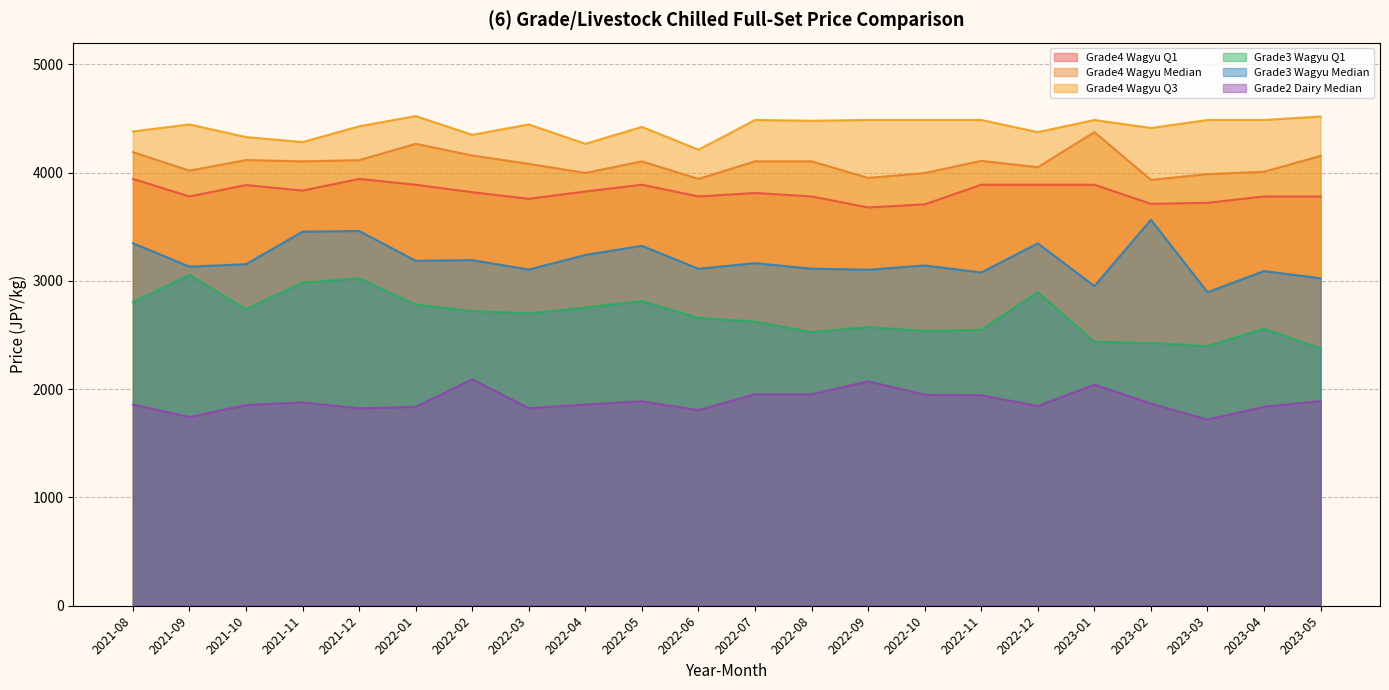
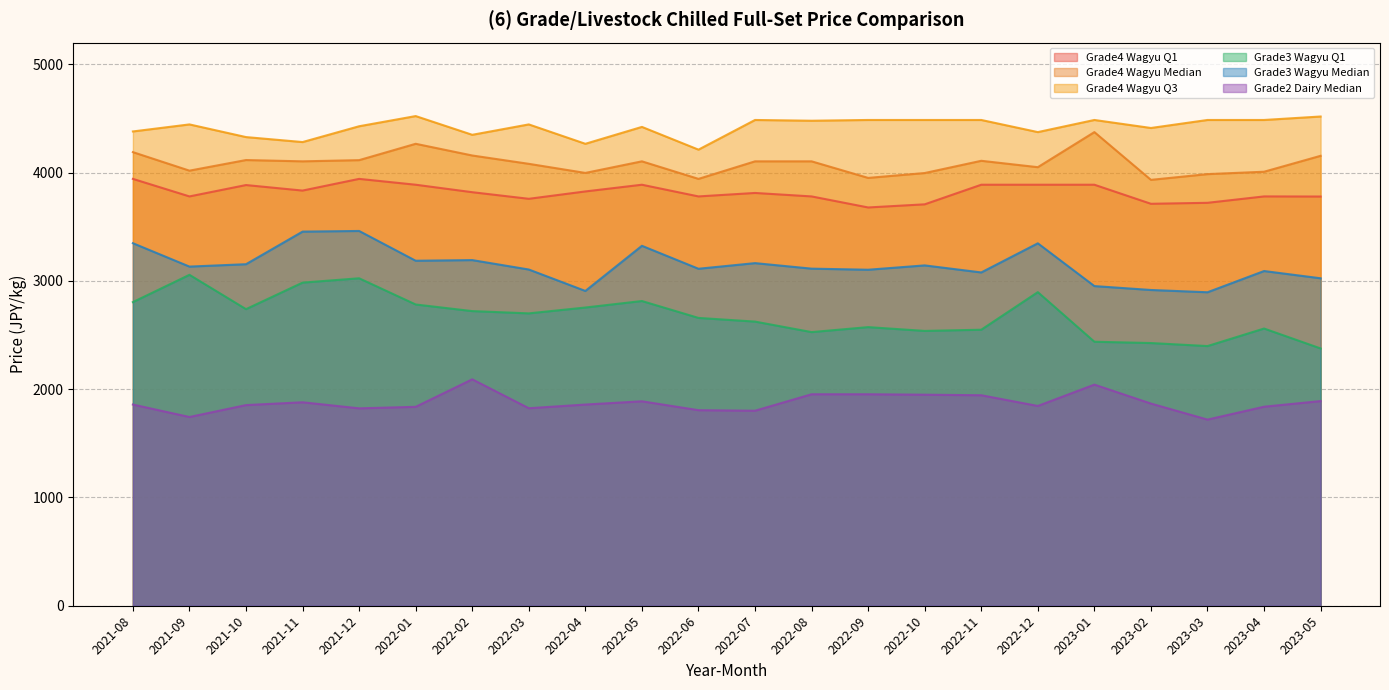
Grade3 Wagyu Median, 2022-04: 3240 -> 2910
Grade2 Dairy Median, 2022-07: 1950 -> 1800
Grade2 Dairy Median, 2022-09: 2070 -> 1950
Grade3 Wagyu Median, 2023-02: 3570 -> 2920
